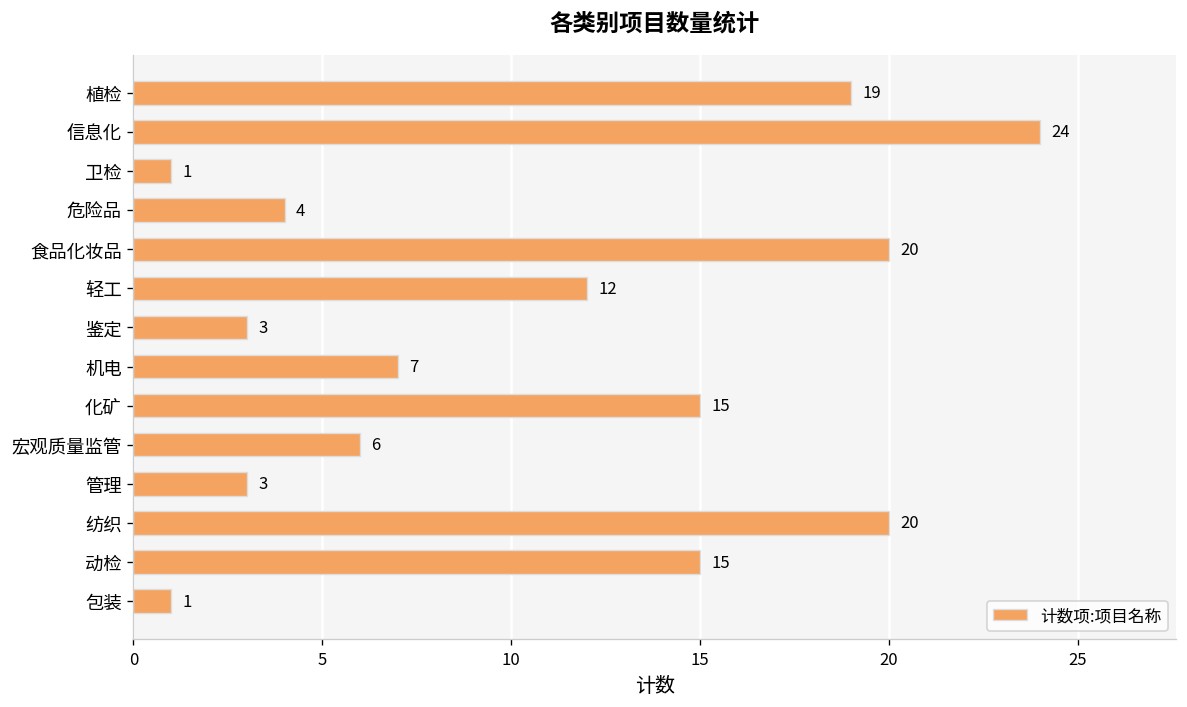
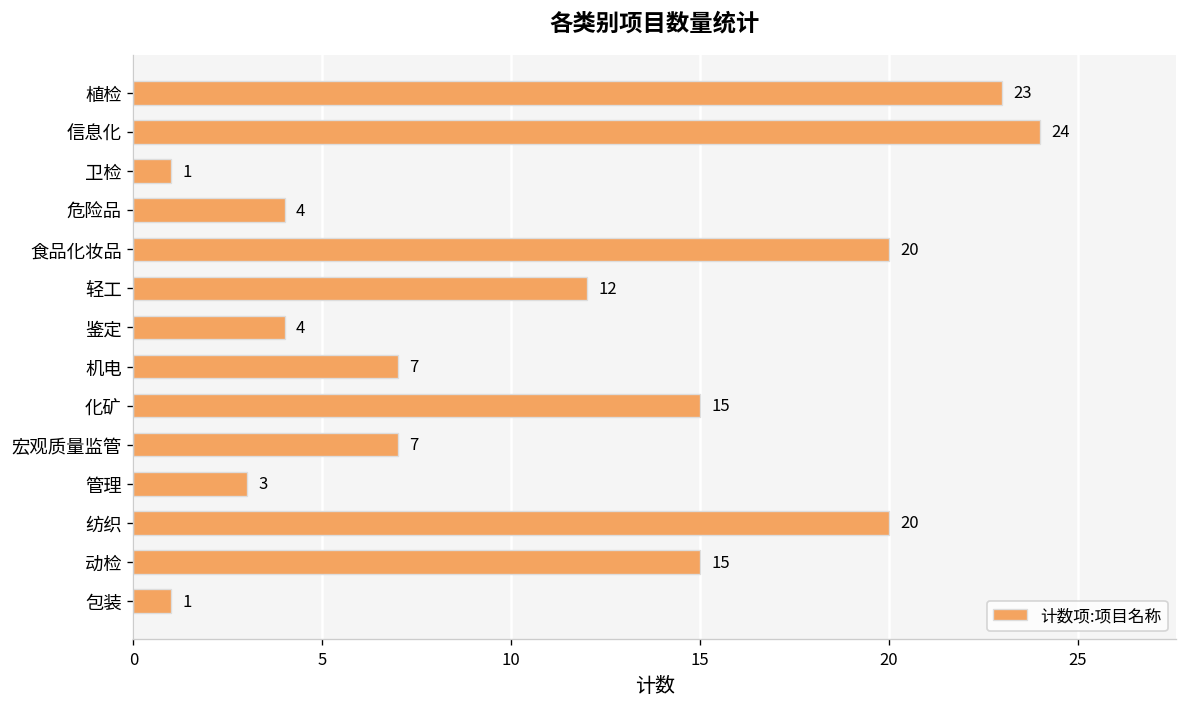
植检: 19 -> 23
鉴定: 3 -> 4
宏观质量监管: 6 -> 7
